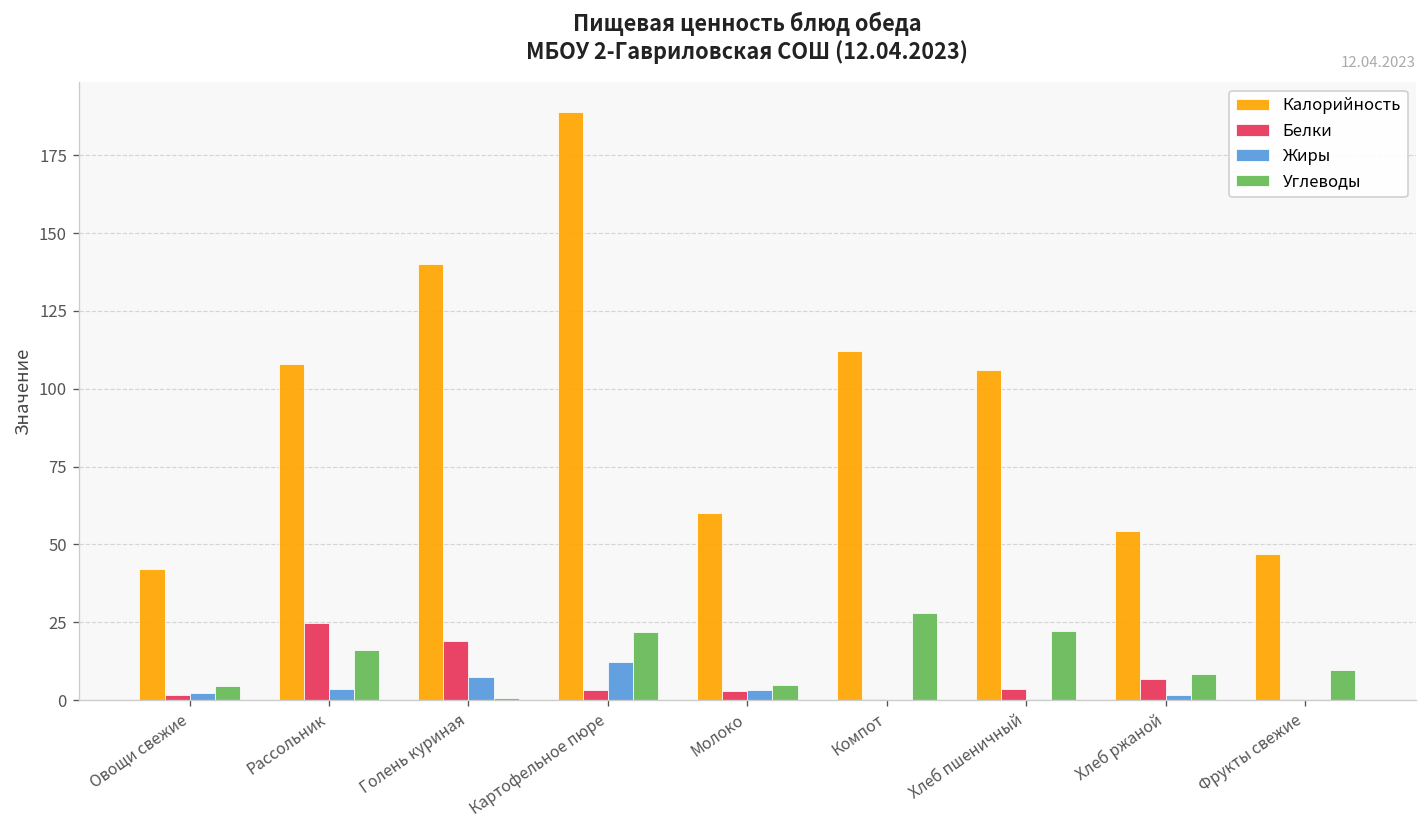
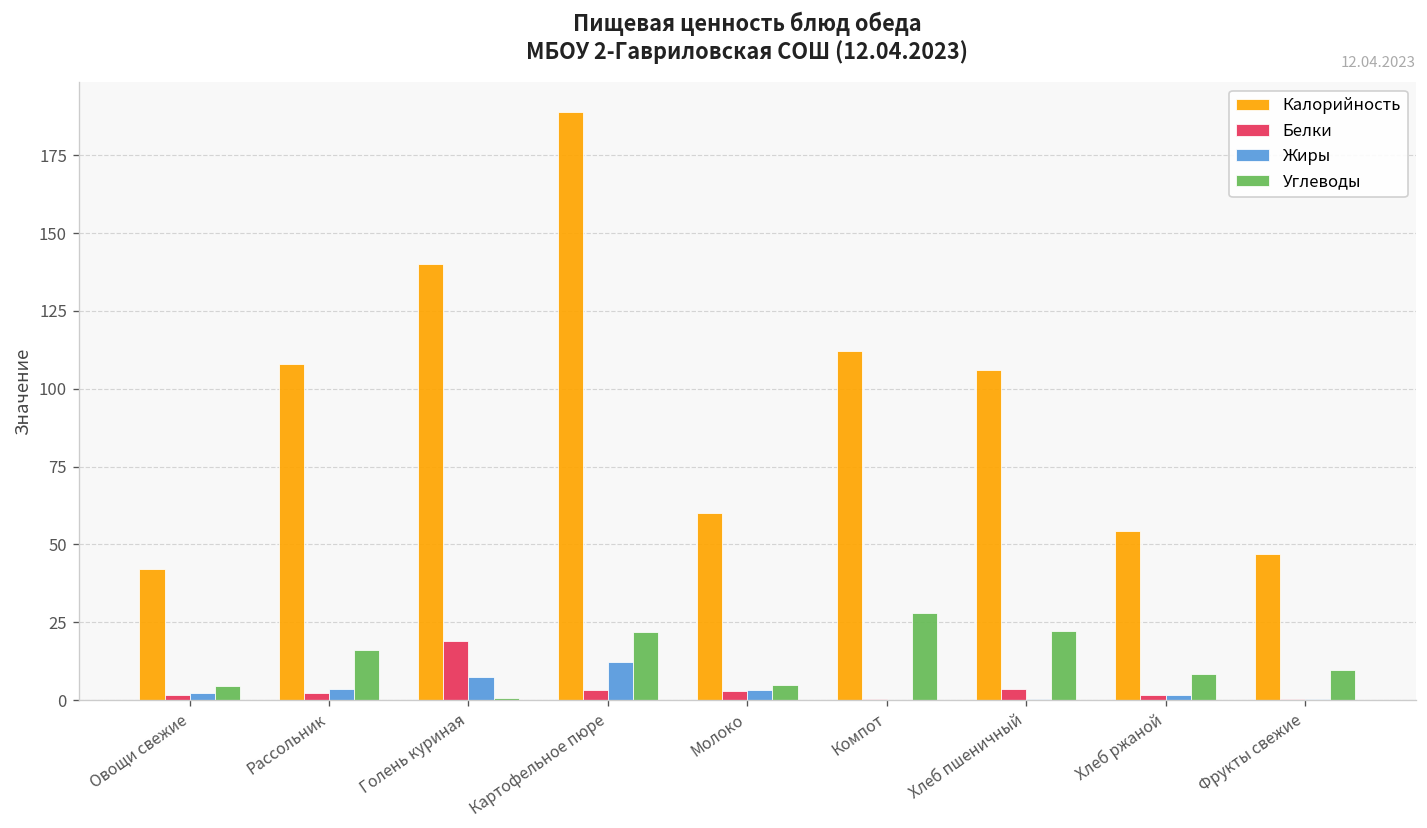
Белки, Рассольник: 25 -> 2
Белки, Хлеб ржаной: 7 -> 2
